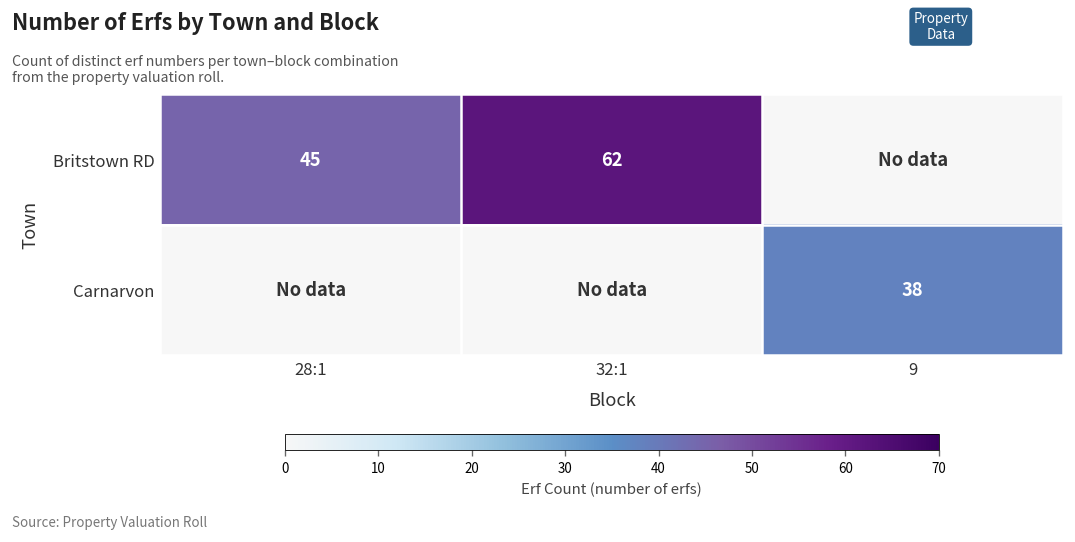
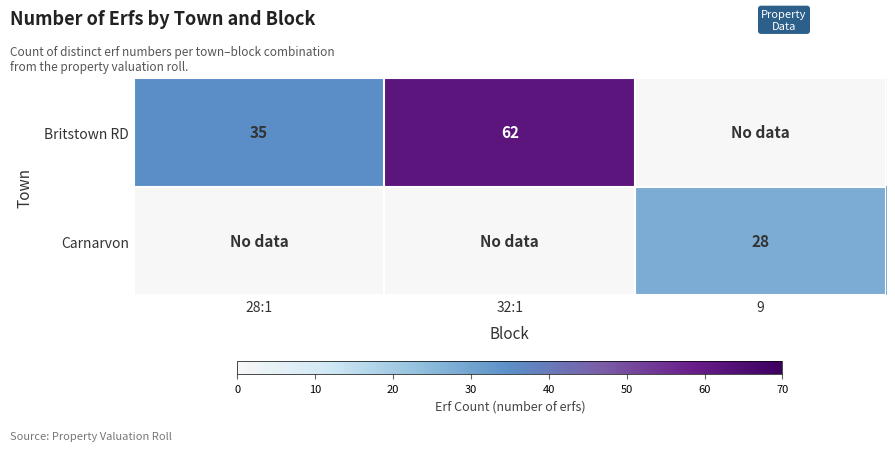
Britstown RD, 28:1: 45 -> 35
Carnarvon, 9: 38 -> 28
